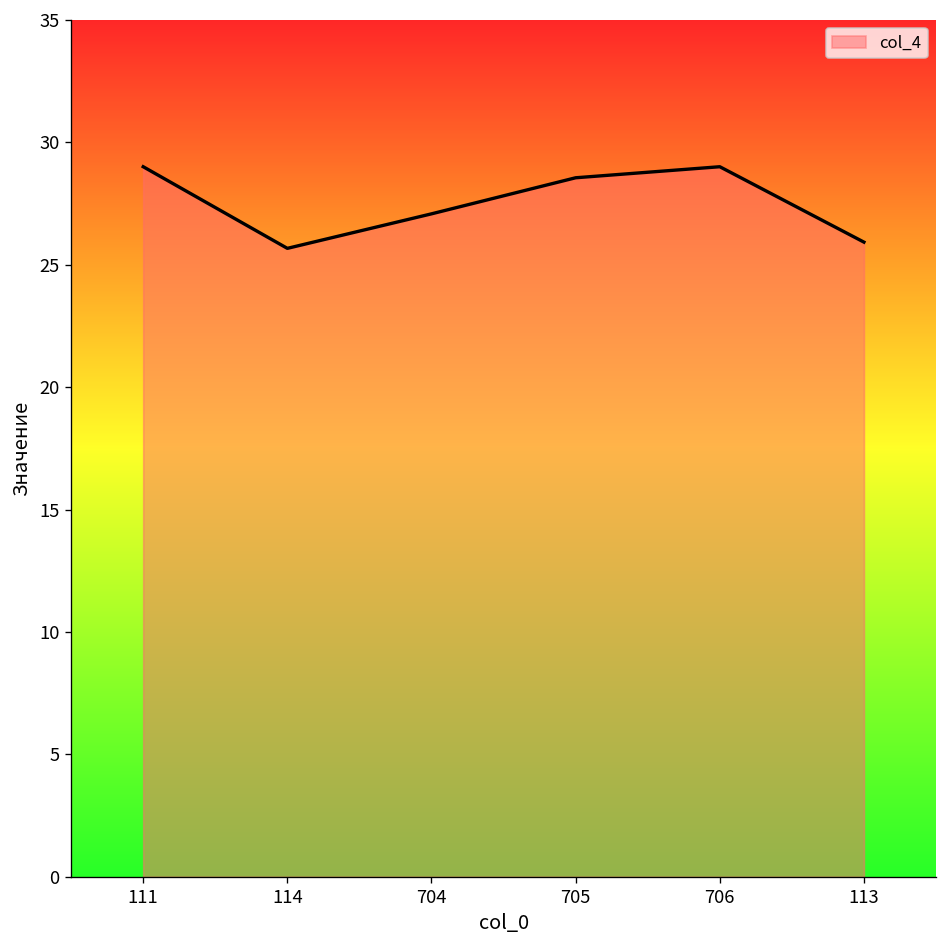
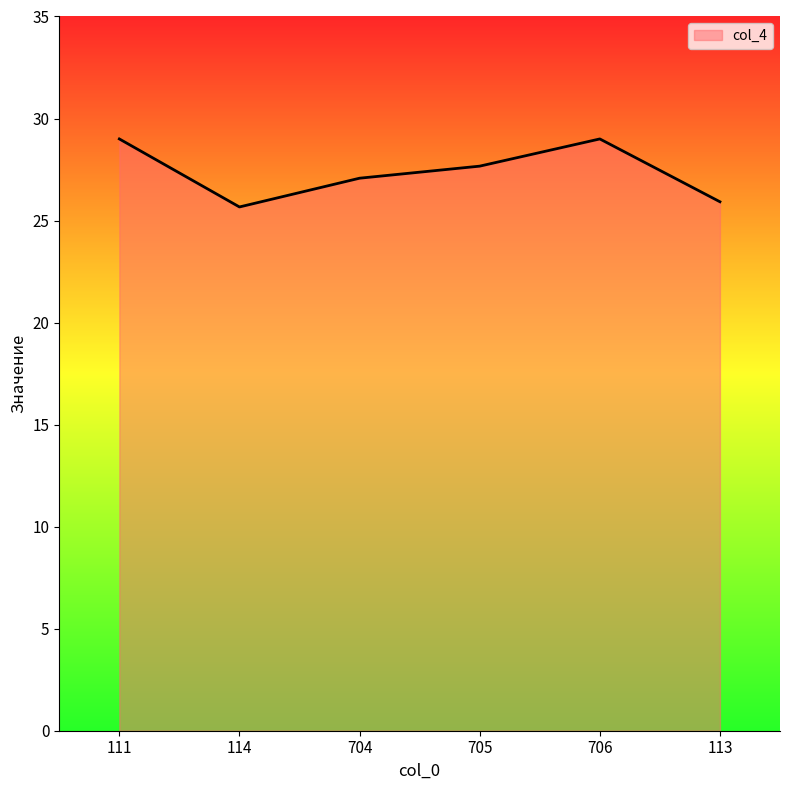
705: 28.5 -> 27.7
